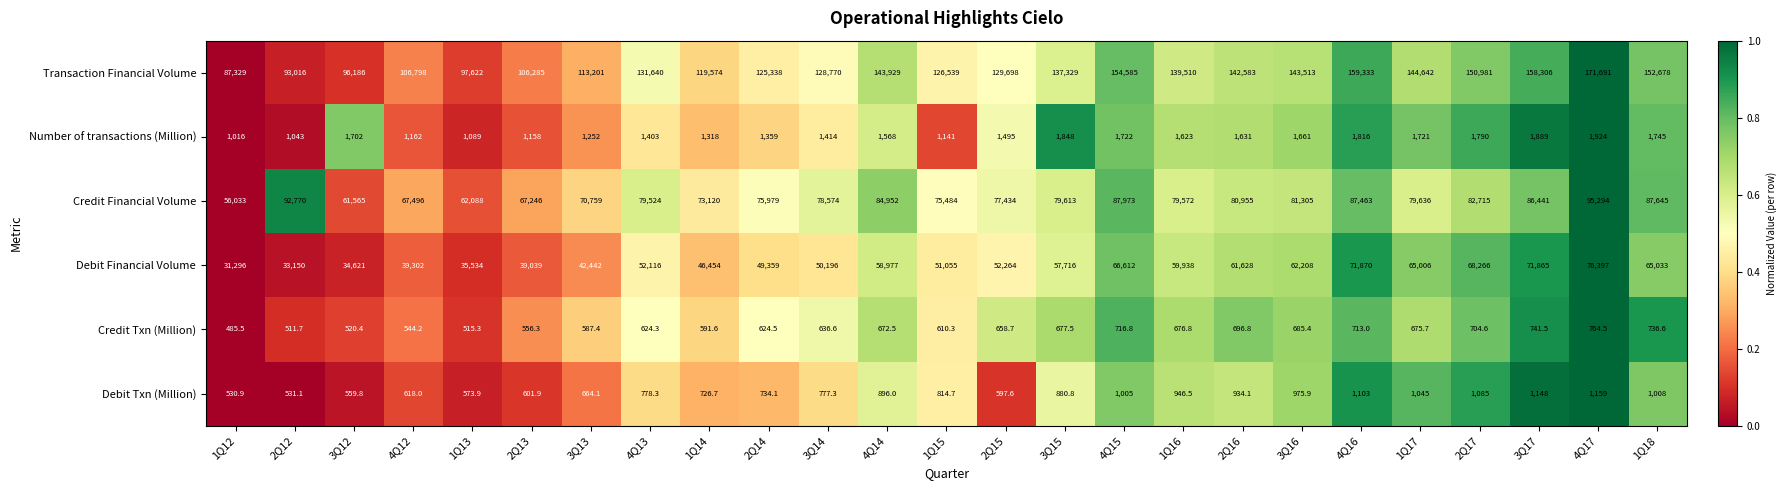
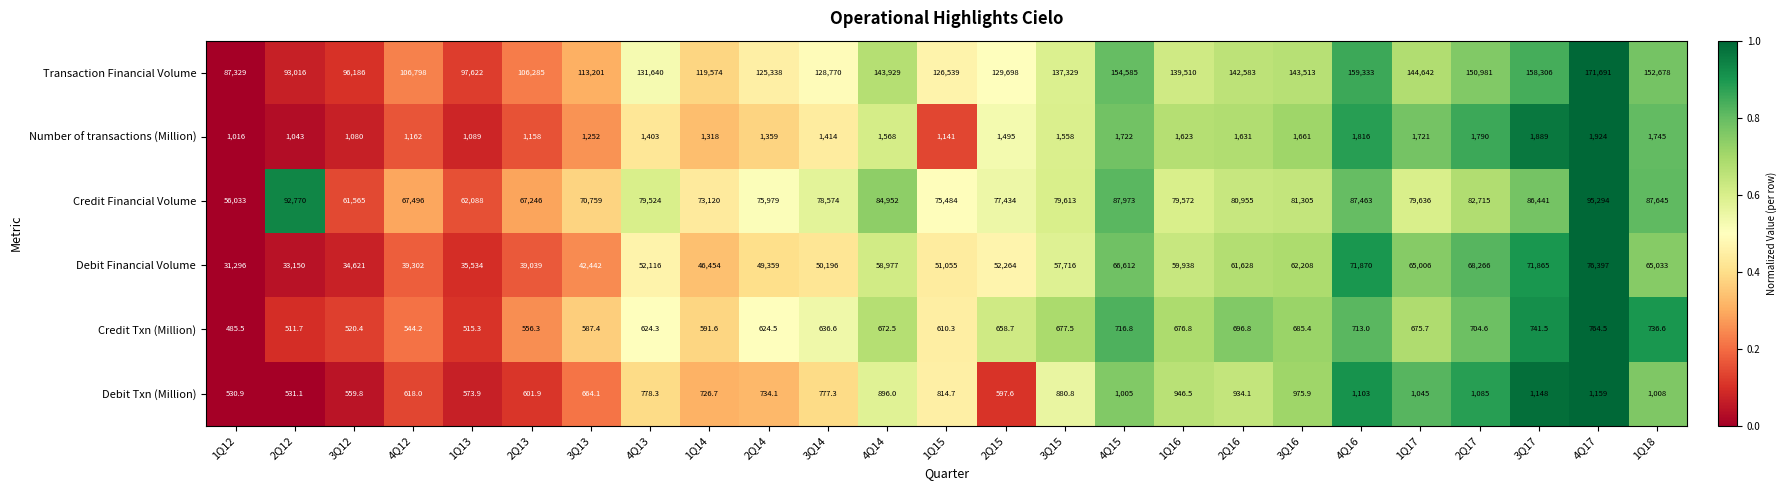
Number of transactions (Million), 3Q12: 1,702 -> 1,080
Number of transactions (Million), 3Q15: 1,848 -> 1,558
